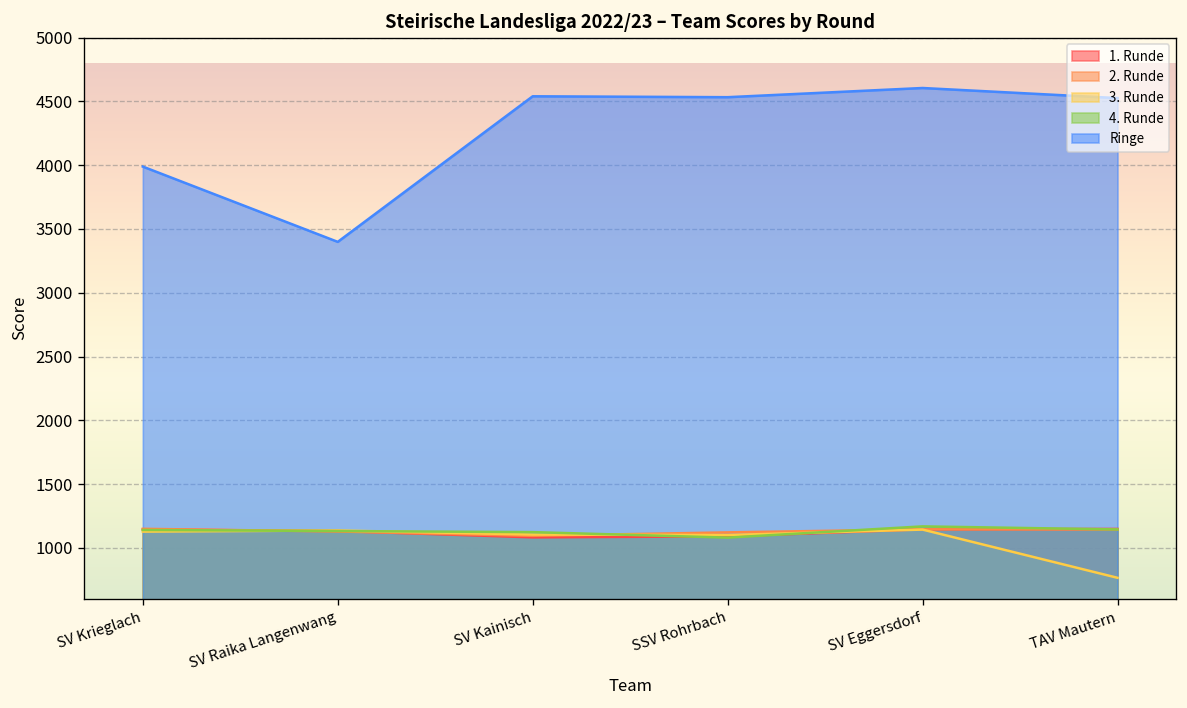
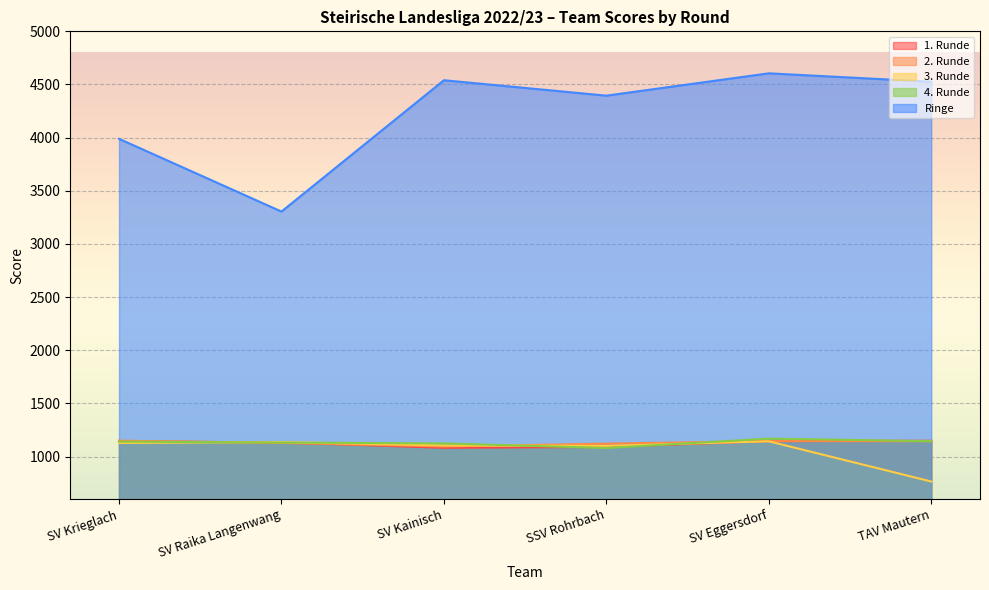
Ringe, SV Raika Langenwang: 3400 -> 3310
Ringe, SSV Rohrbach: 4530 -> 4400
